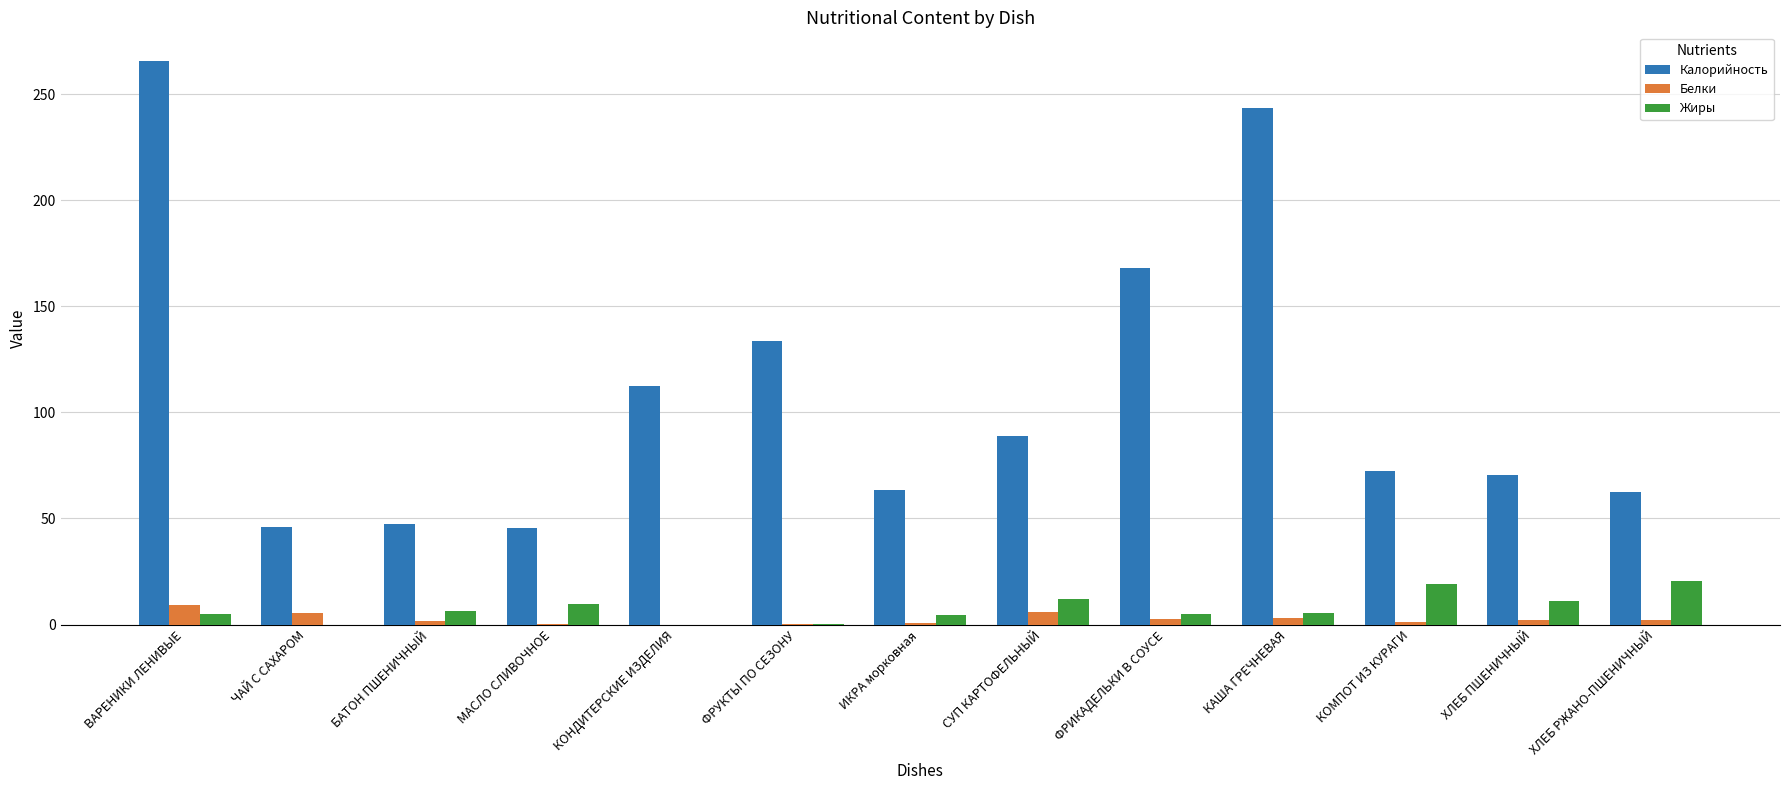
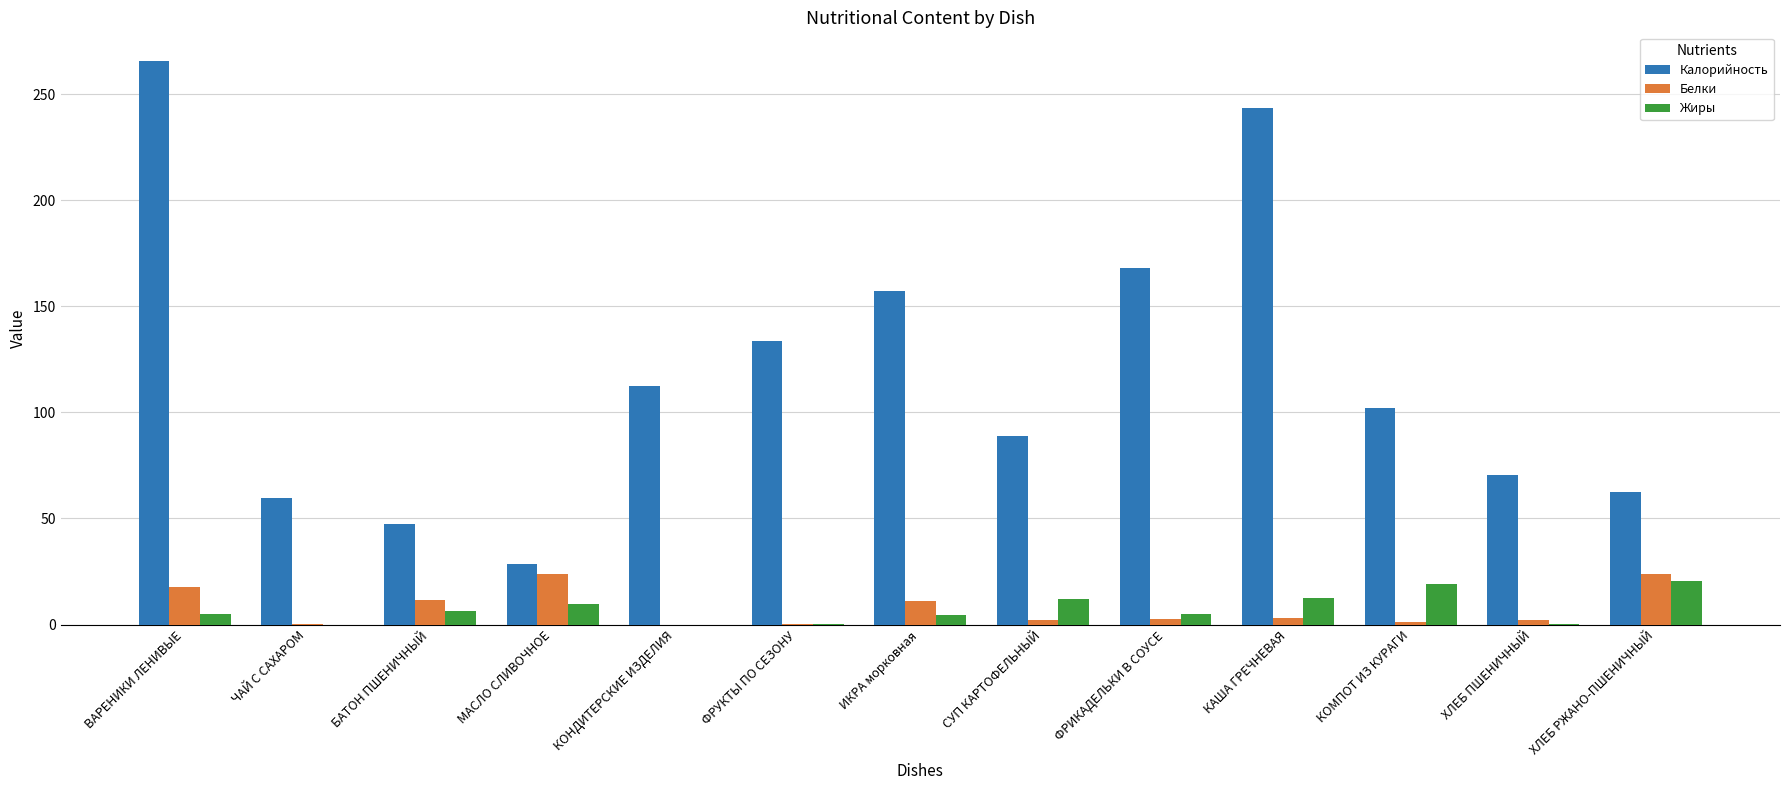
Белки, ВАРЕНИКИ ЛЕНИВЫЕ: 9 -> 18
Калорийность, ЧАЙ С САХАРОМ: 46 -> 60
Белки, ЧАЙ С САХАРОМ: 5 -> 0
Белки, БАТОН ПШЕНИЧНЫЙ: 2 -> 11
Калорийность, МАСЛО СЛИВОЧНОЕ: 46 -> 29
Белки, МАСЛО СЛИВОЧНОЕ: 0 -> 24
Калорийность, ИКРА морковная: 63 -> 157
Белки, ИКРА морковная: 1 -> 11
Белки, СУП КАРТОФЕЛЬНЫЙ: 6 -> 2
Жиры, КАША ГРЕЧНЕВАЯ: 5 -> 13
Калорийность, КОМПОТ ИЗ КУРАГИ: 72 -> 102
Жиры, ХЛЕБ ПШЕНИЧНЫЙ: 11 -> 0
Белки, ХЛЕБ РЖАНО-ПШЕНИЧНЫЙ: 2 -> 24
